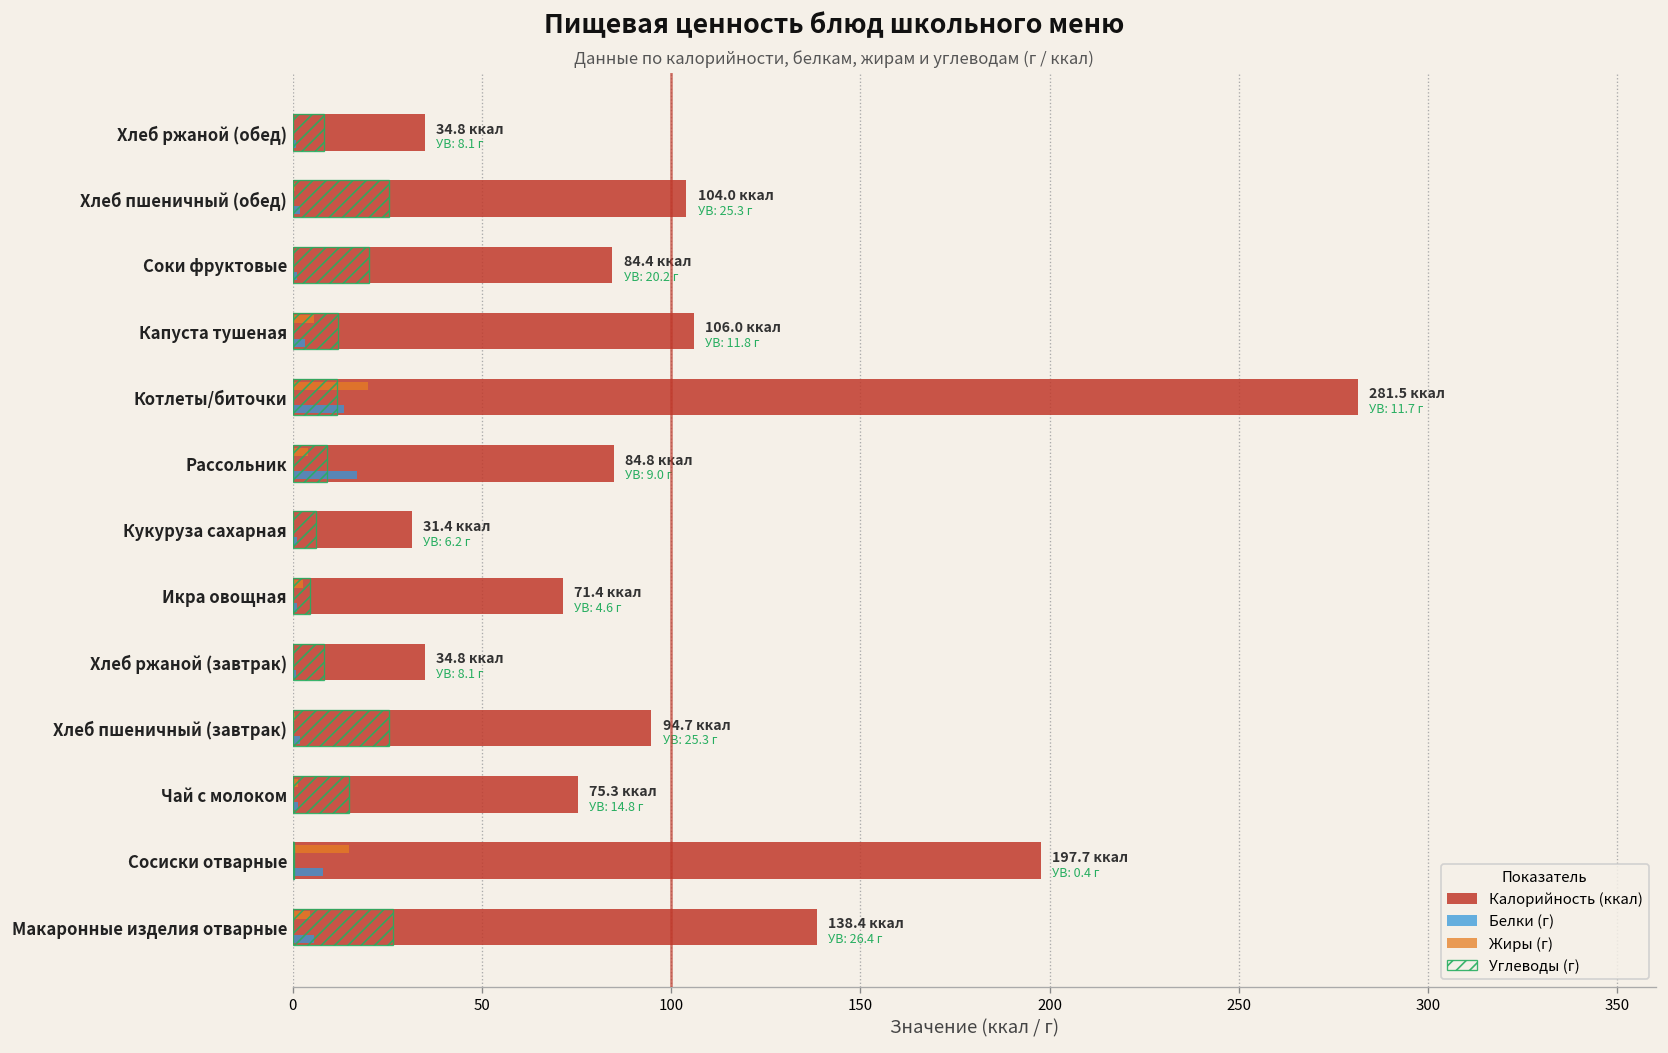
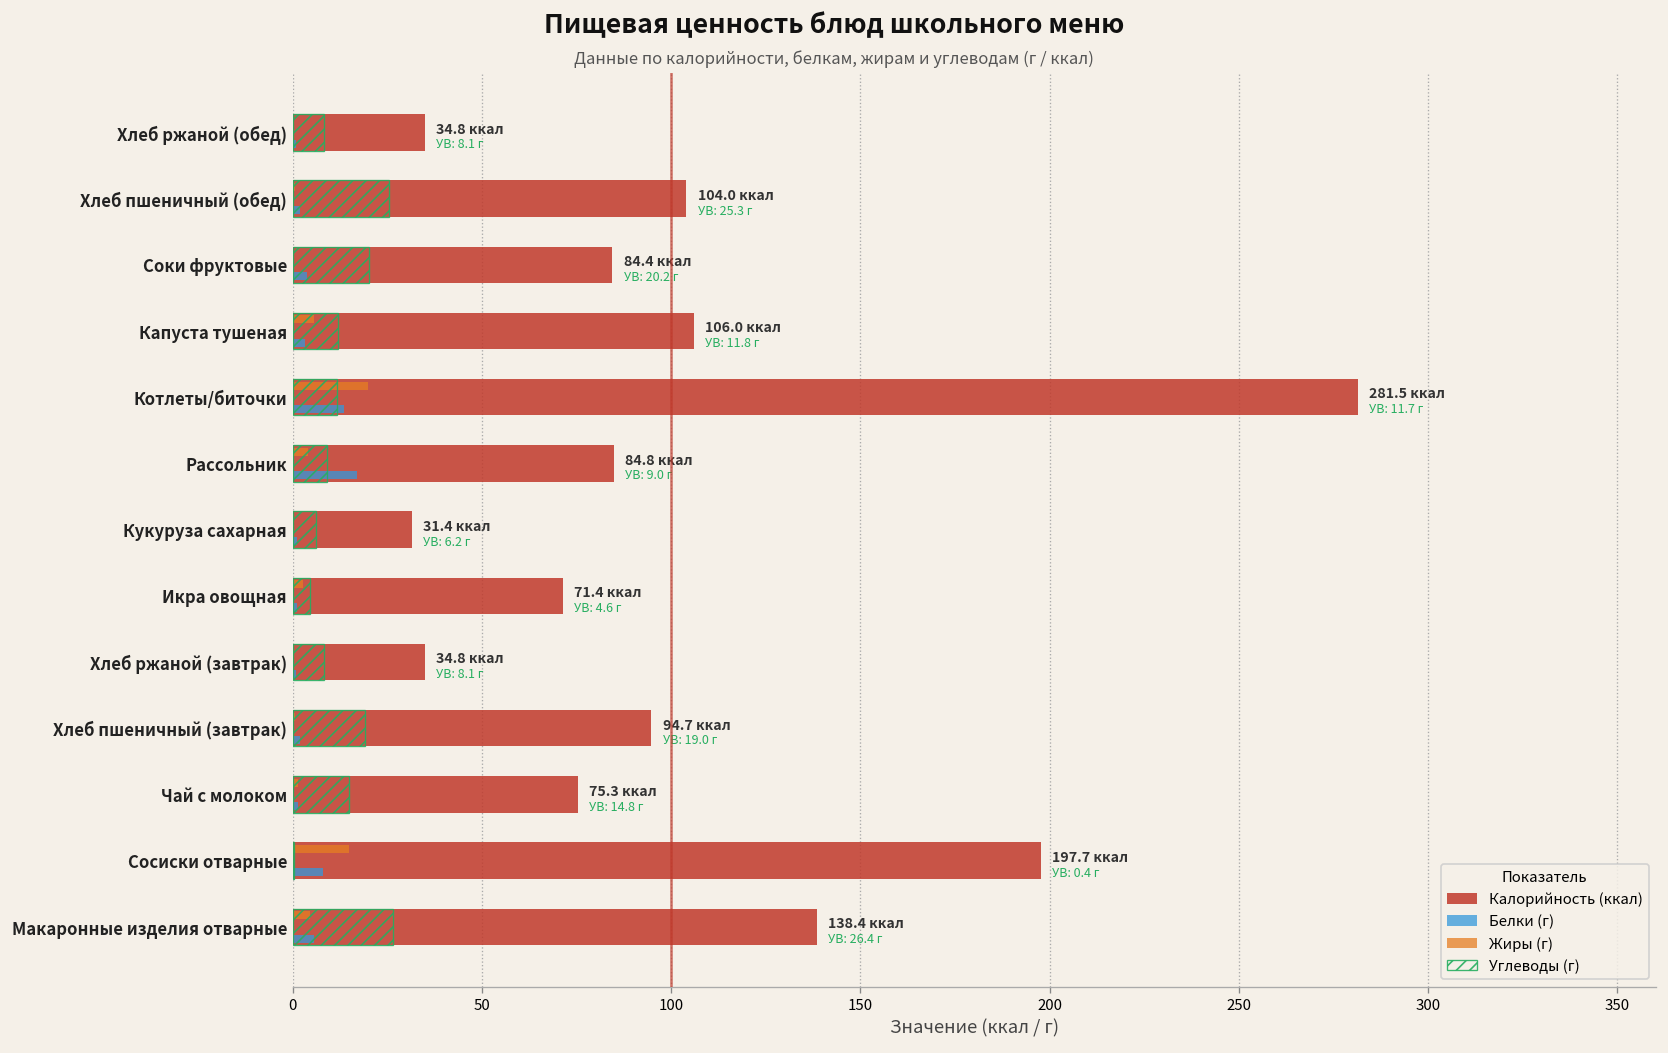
Белки (г), Соки фруктовые: 1 -> 4
Углеводы (г), Хлеб пшеничный (завтрак): 25.3 -> 19.0
